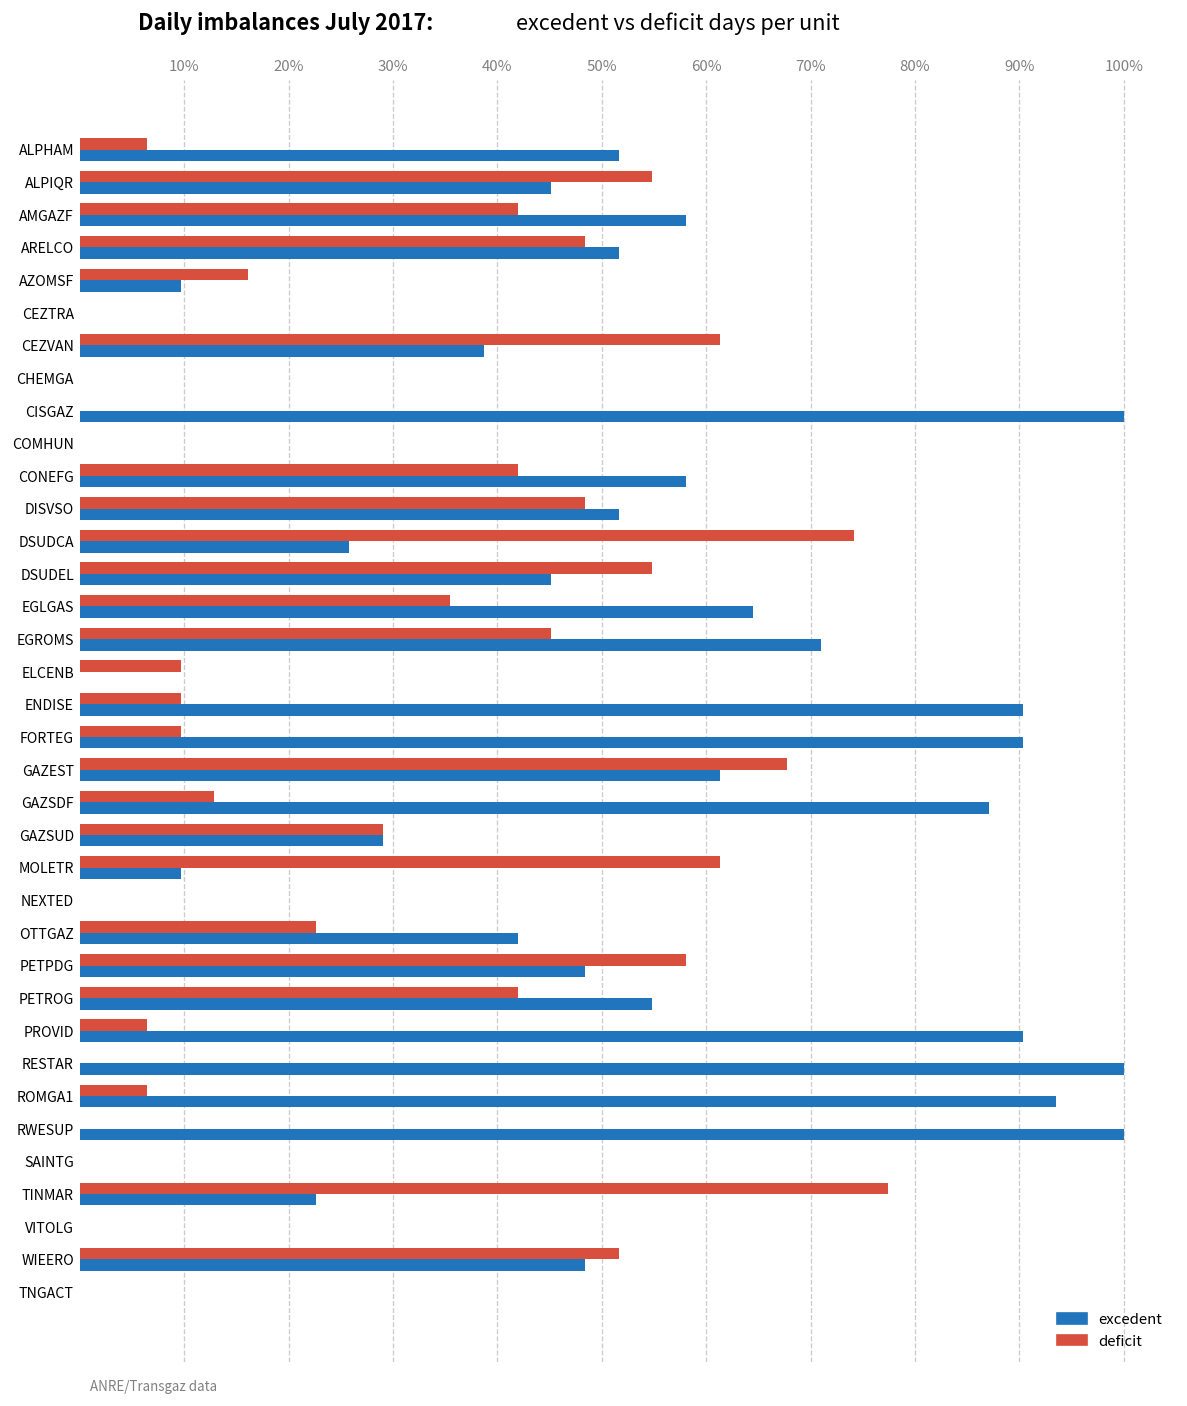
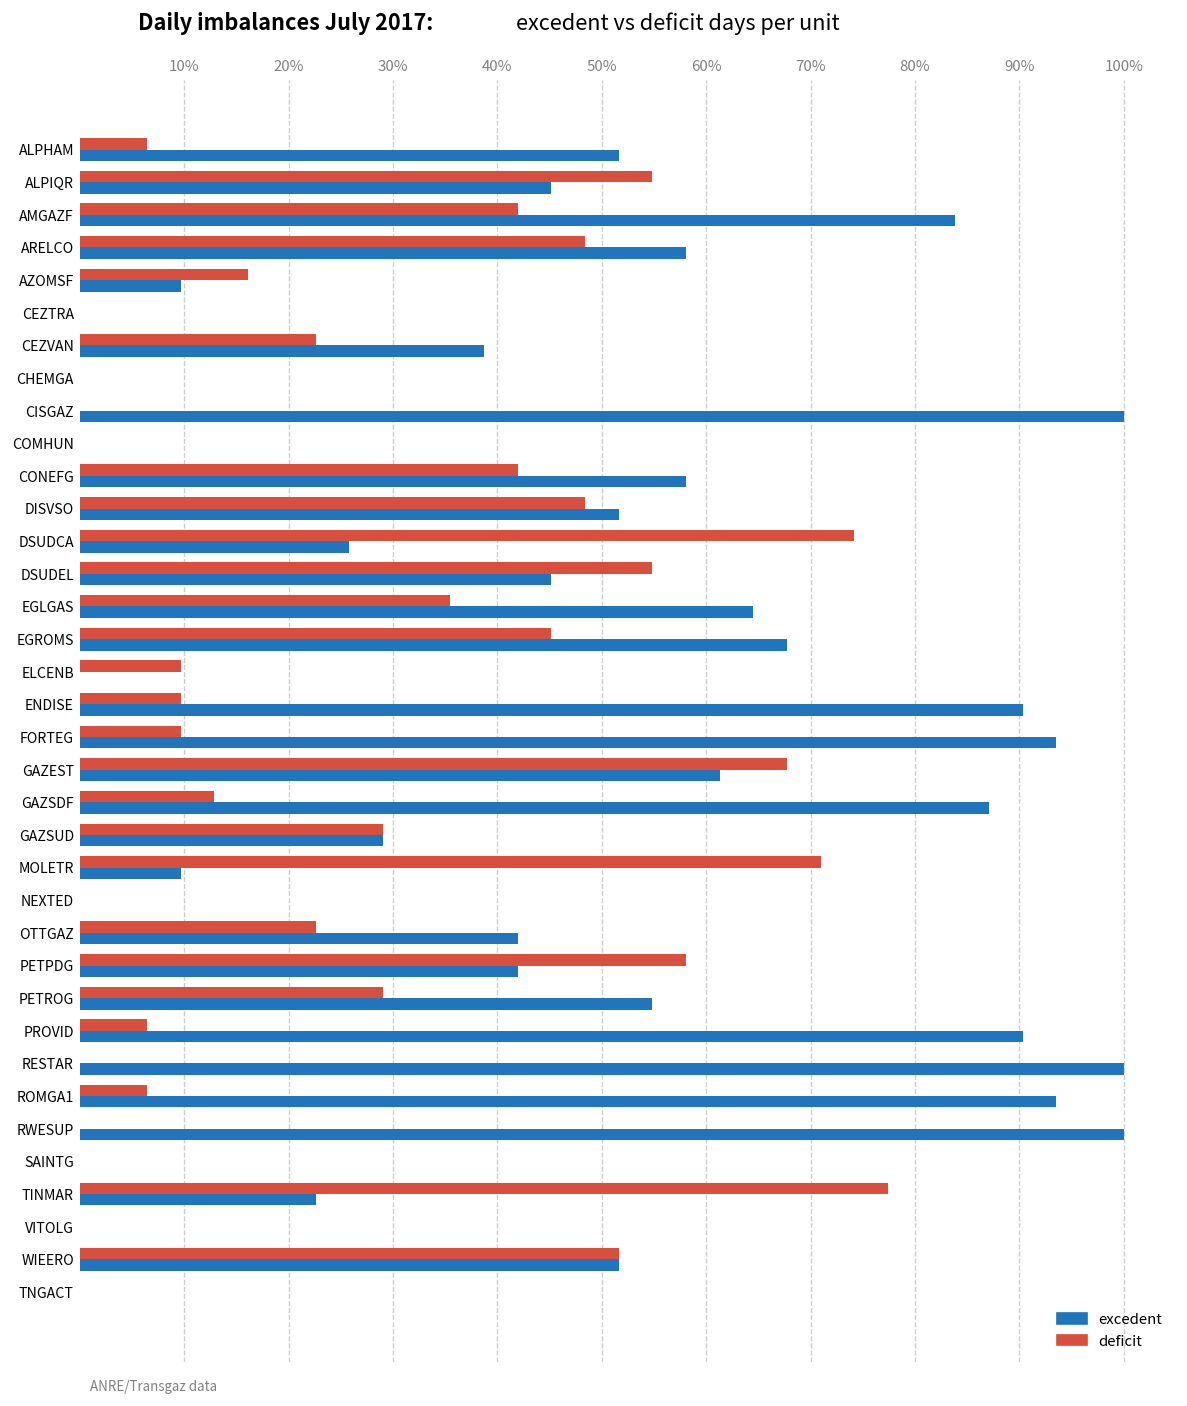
excedent, AMGAZF: 58% -> 84%
excedent, ARELCO: 52% -> 58%
deficit, CEZVAN: 61% -> 23%
excedent, EGROMS: 71% -> 68%
excedent, FORTEG: 90% -> 94%
deficit, MOLETR: 61% -> 71%
excedent, PETPDG: 48% -> 42%
deficit, PETROG: 42% -> 29%
excedent, WIEERO: 48% -> 52%
